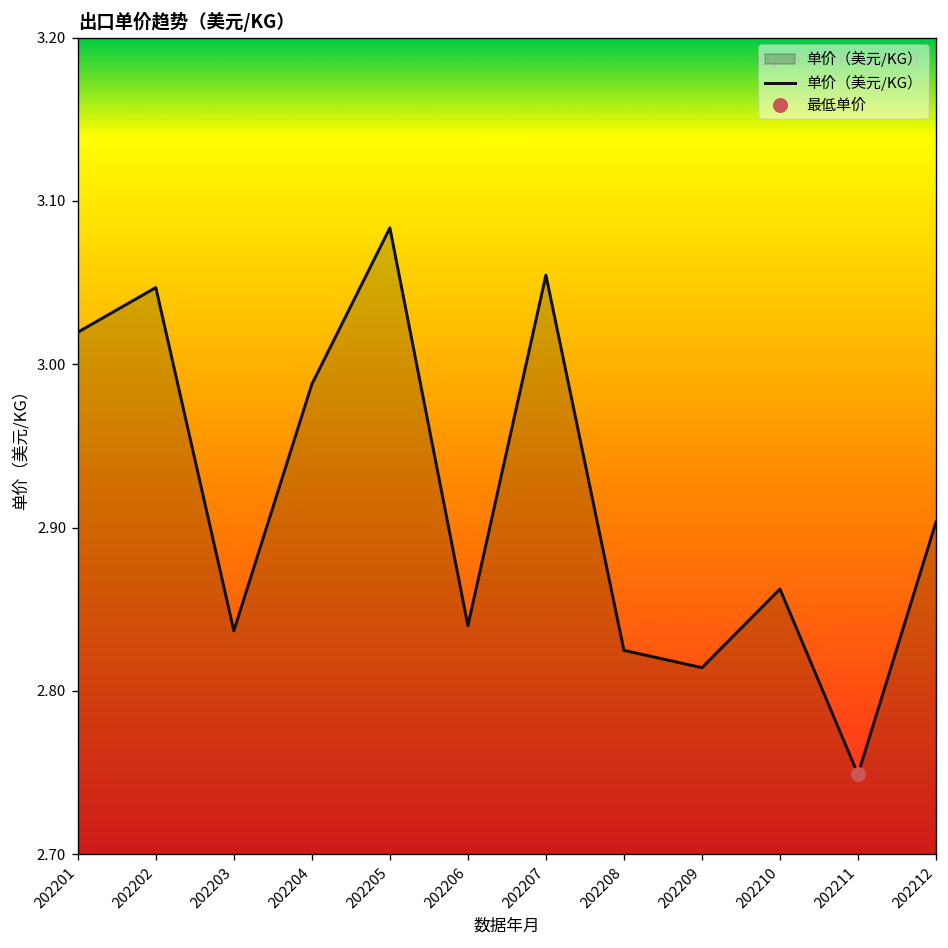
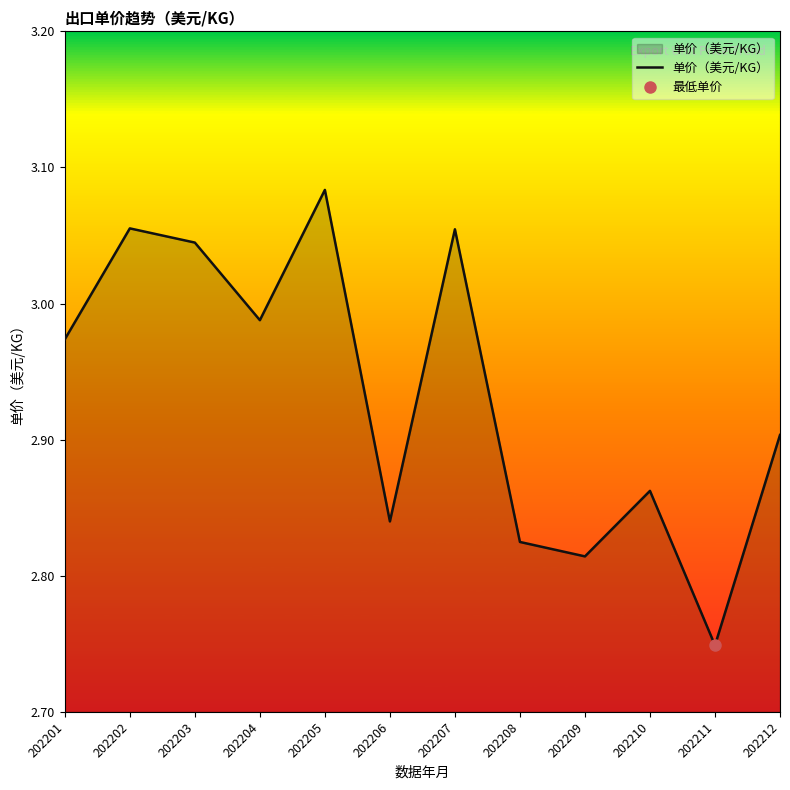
单价（美元/KG）, 202201: 3.020 -> 2.974
单价（美元/KG）, 202202: 3.047 -> 3.055
单价（美元/KG）, 202203: 2.837 -> 3.045
